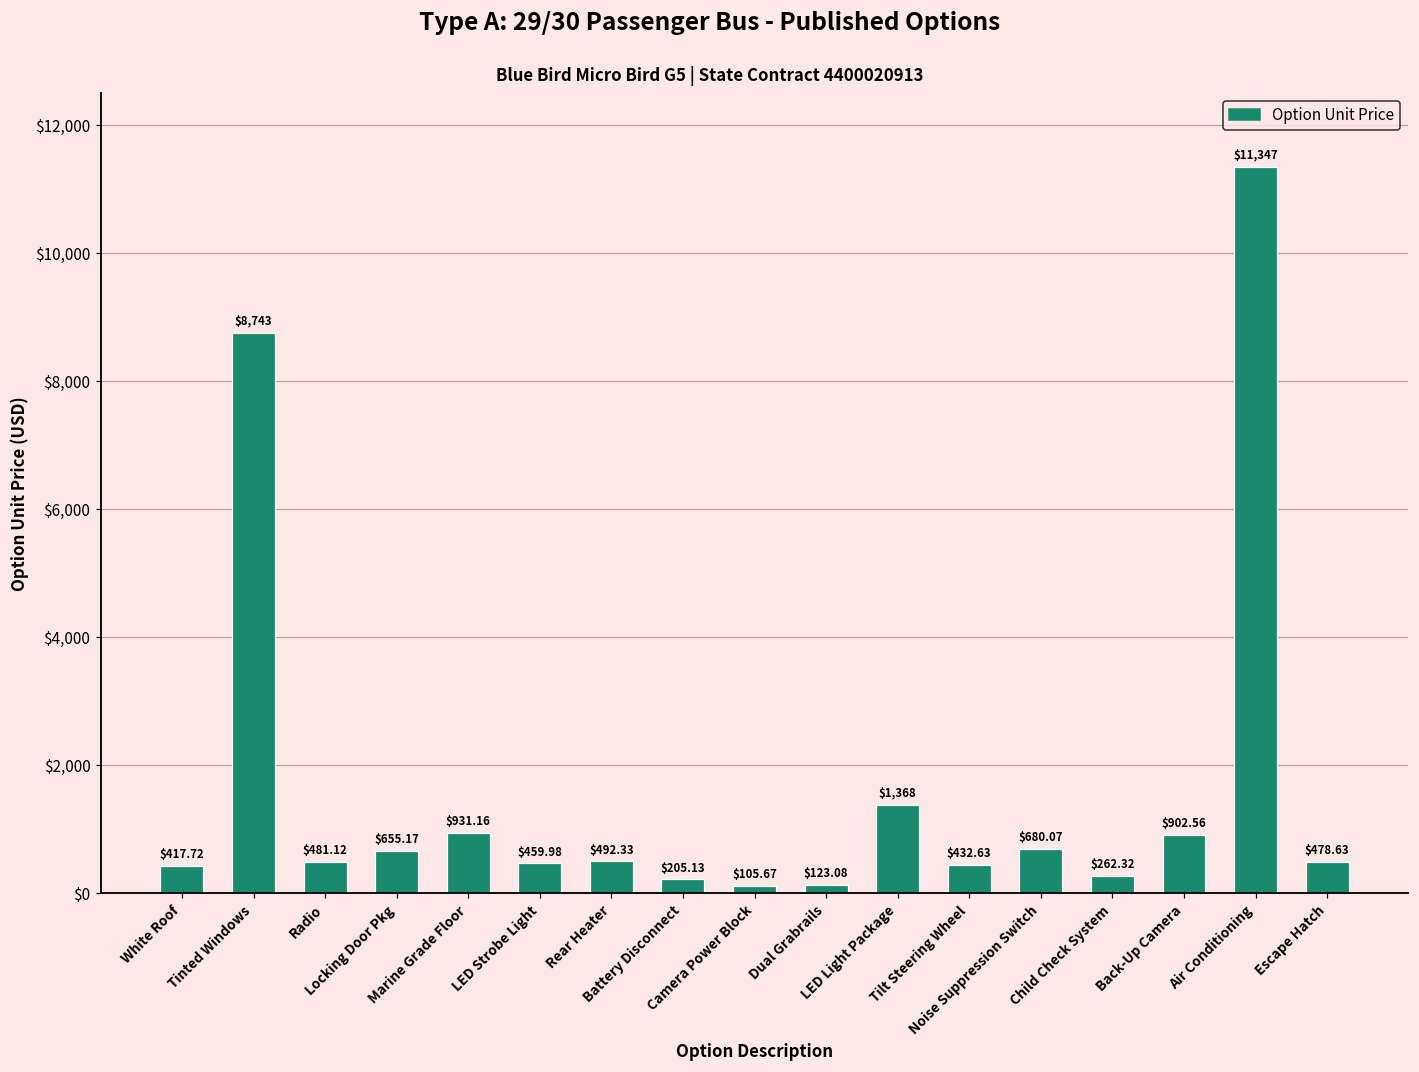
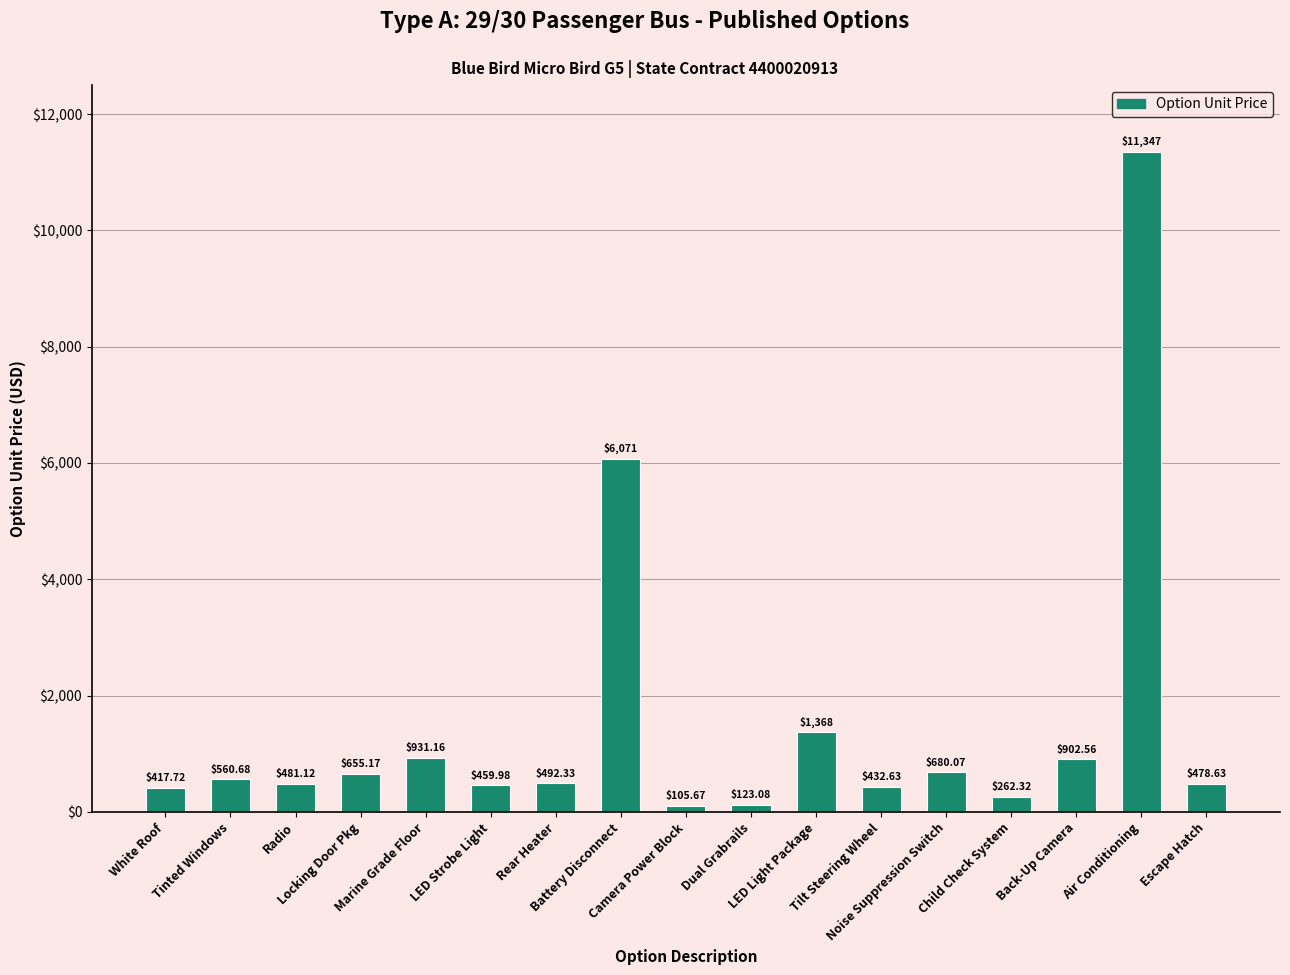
Tinted Windows: $8,743 -> $560.68
Battery Disconnect: $205.13 -> $6,071
